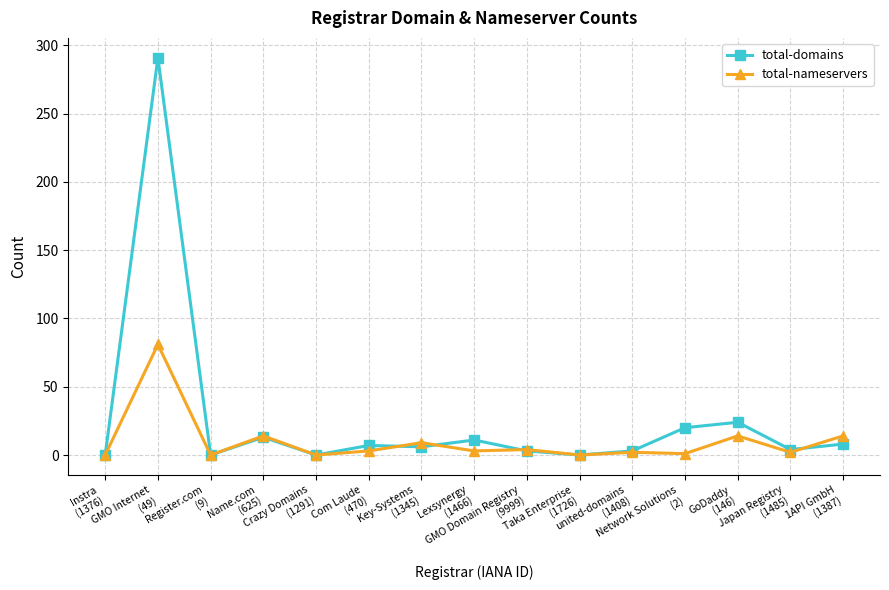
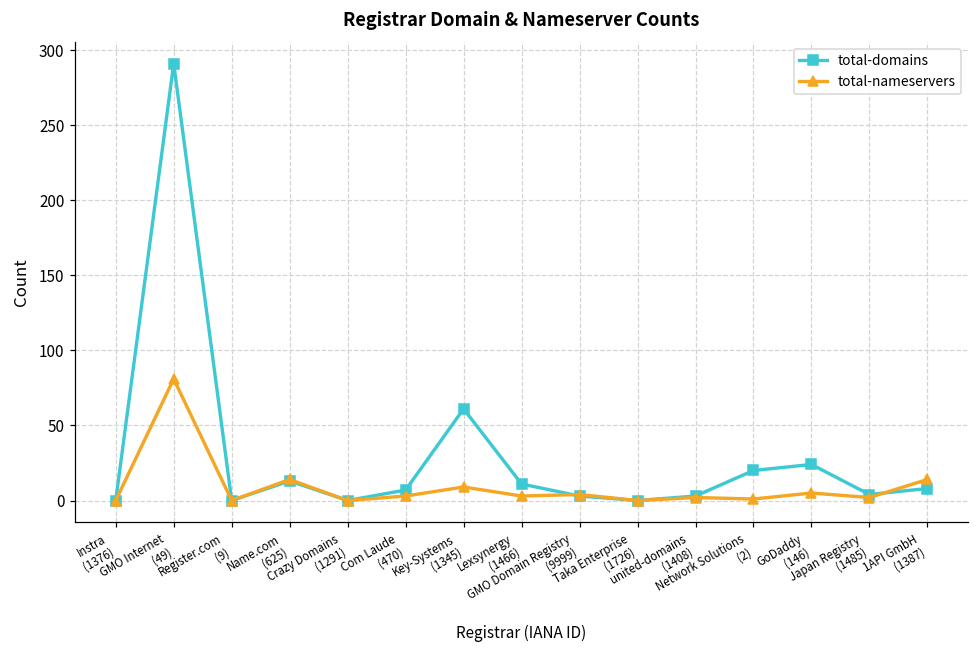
total-domains, Key-Systems (1345): 6 -> 61
total-nameservers, GoDaddy (146): 14 -> 5
